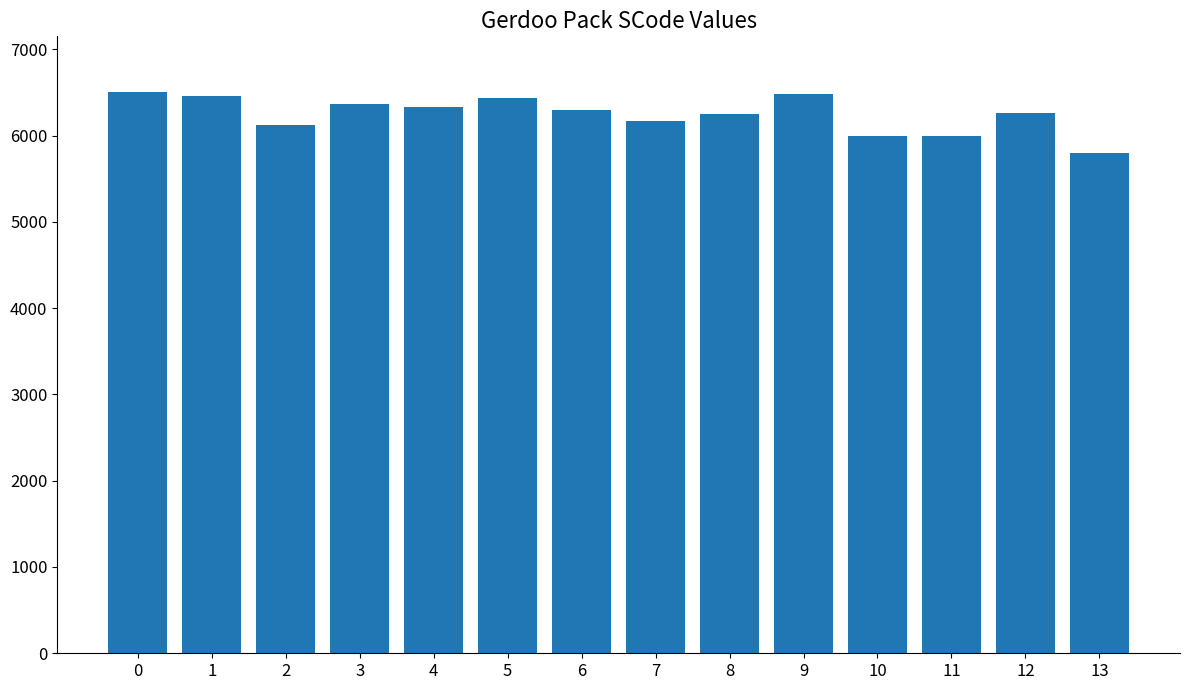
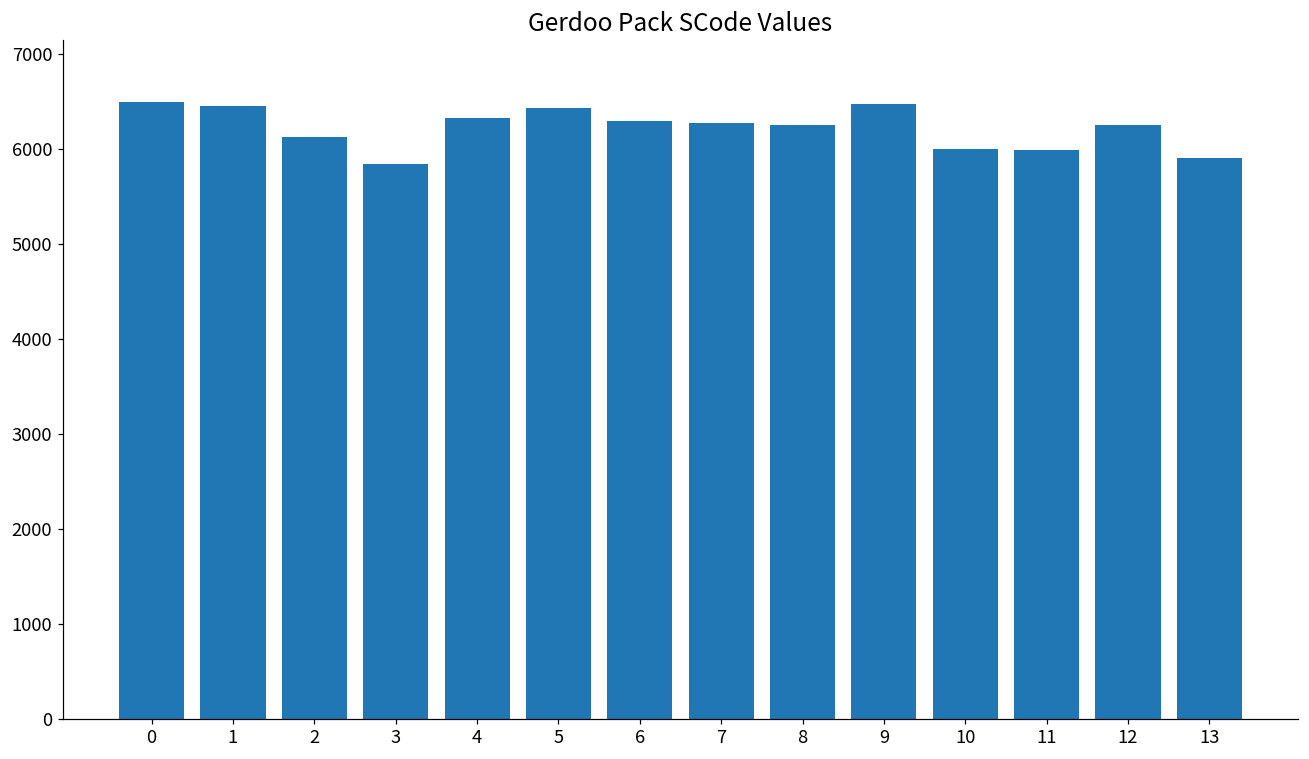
3: 6400 -> 5800
7: 6200 -> 6300
13: 5800 -> 5900
